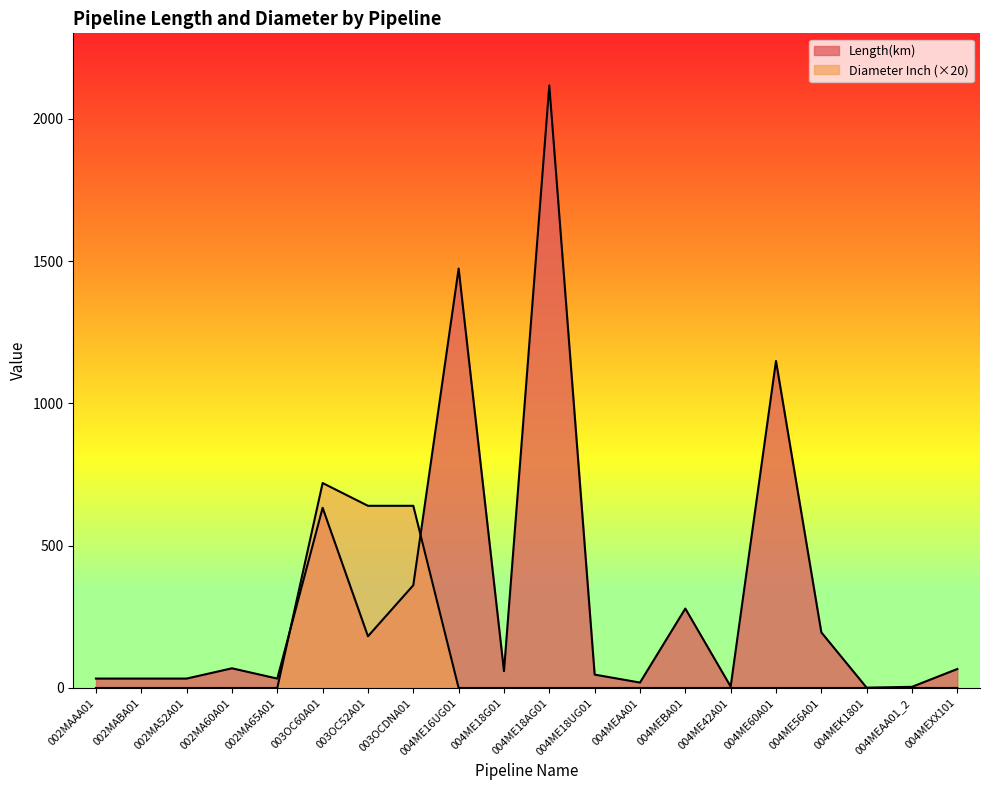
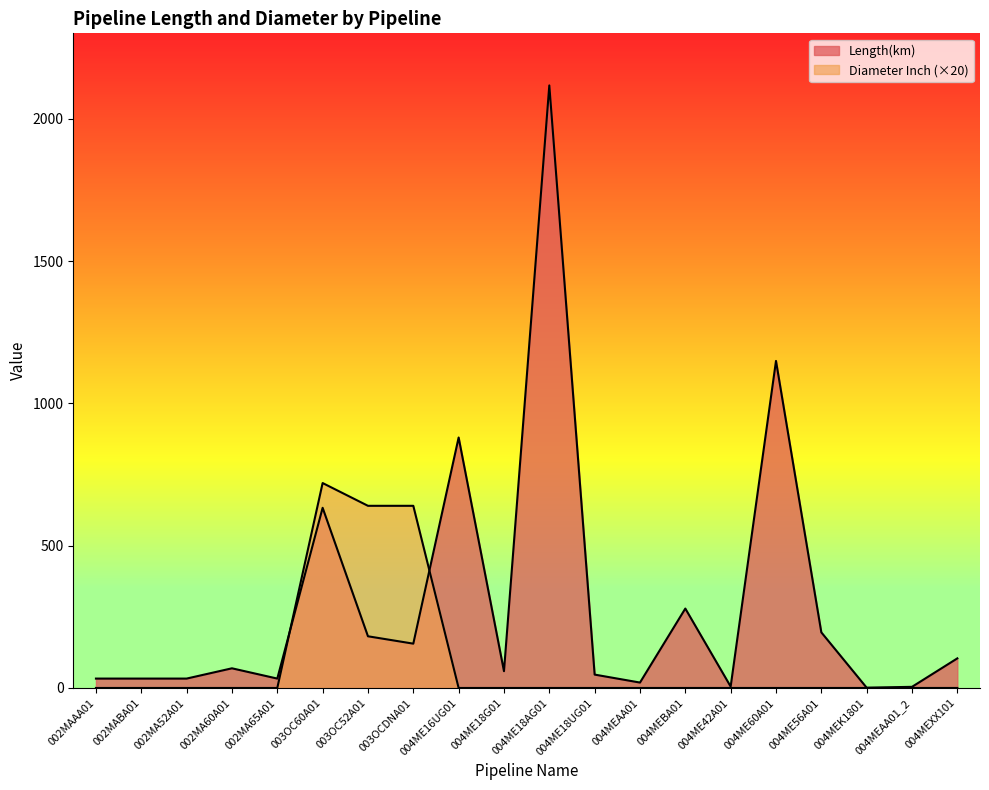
Length(km), 003OCDNA01: 360 -> 160
Length(km), 004ME16UG01: 1470 -> 880
Length(km), 004MEXX101: 70 -> 100
